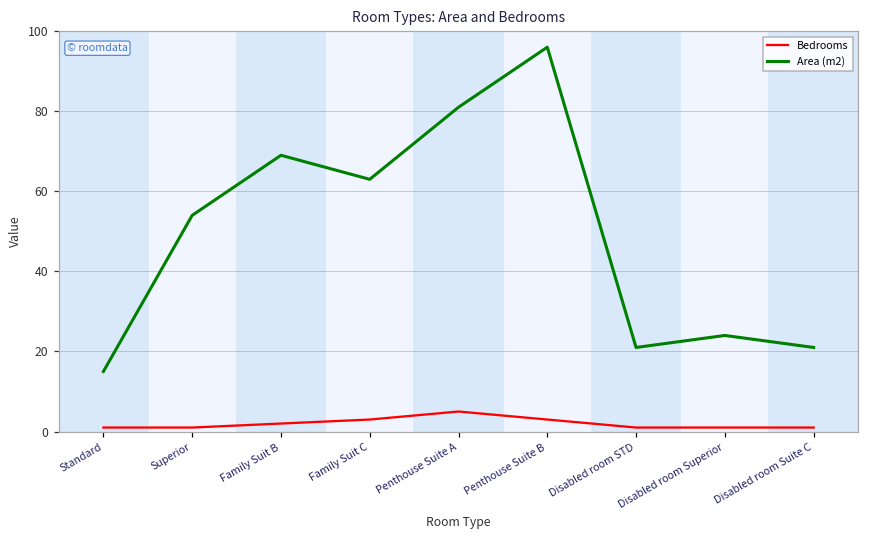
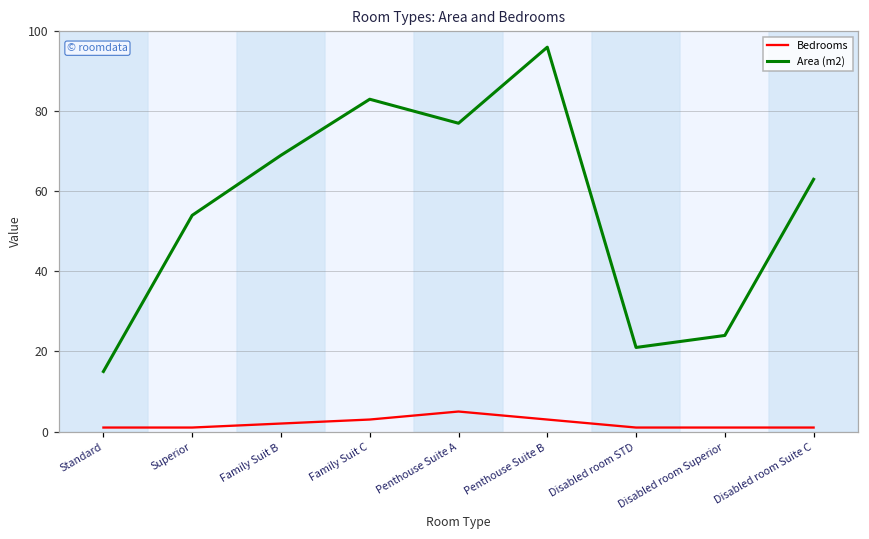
Area (m2), Family Suit C: 63 -> 83
Area (m2), Penthouse Suite A: 81 -> 77
Area (m2), Disabled room Suite C: 21 -> 63
